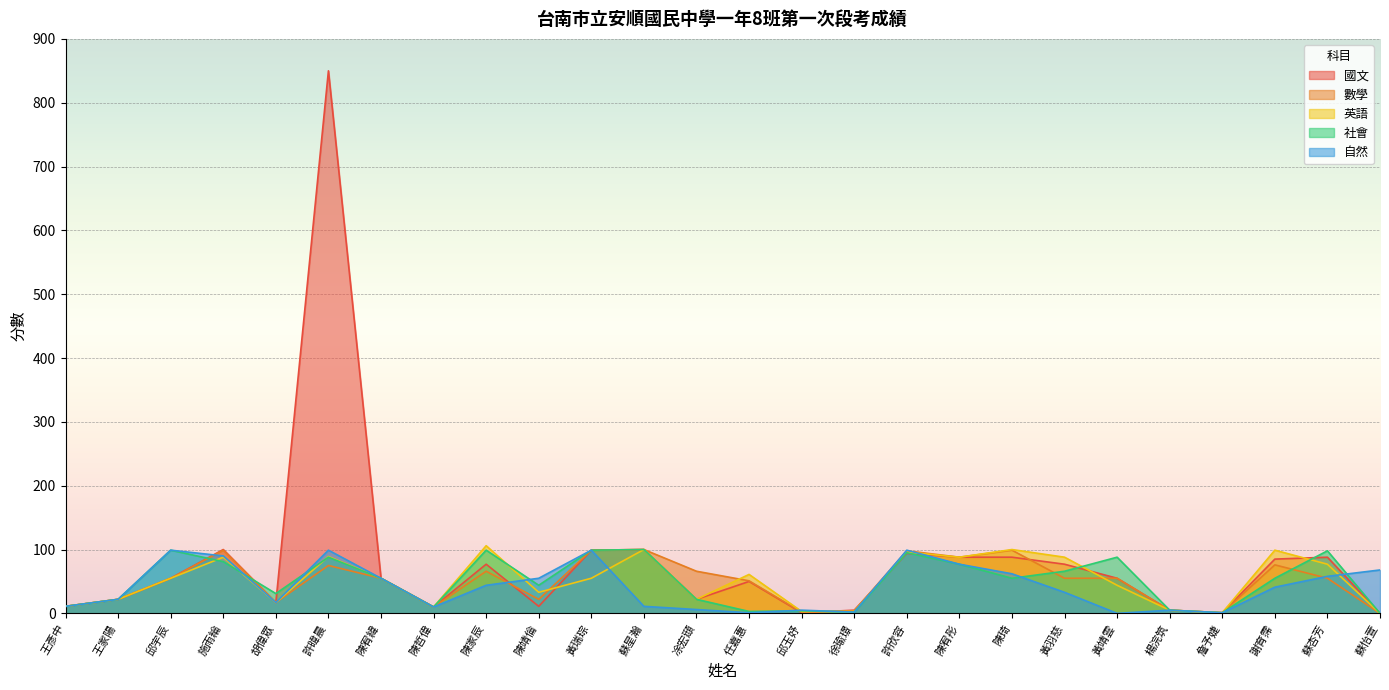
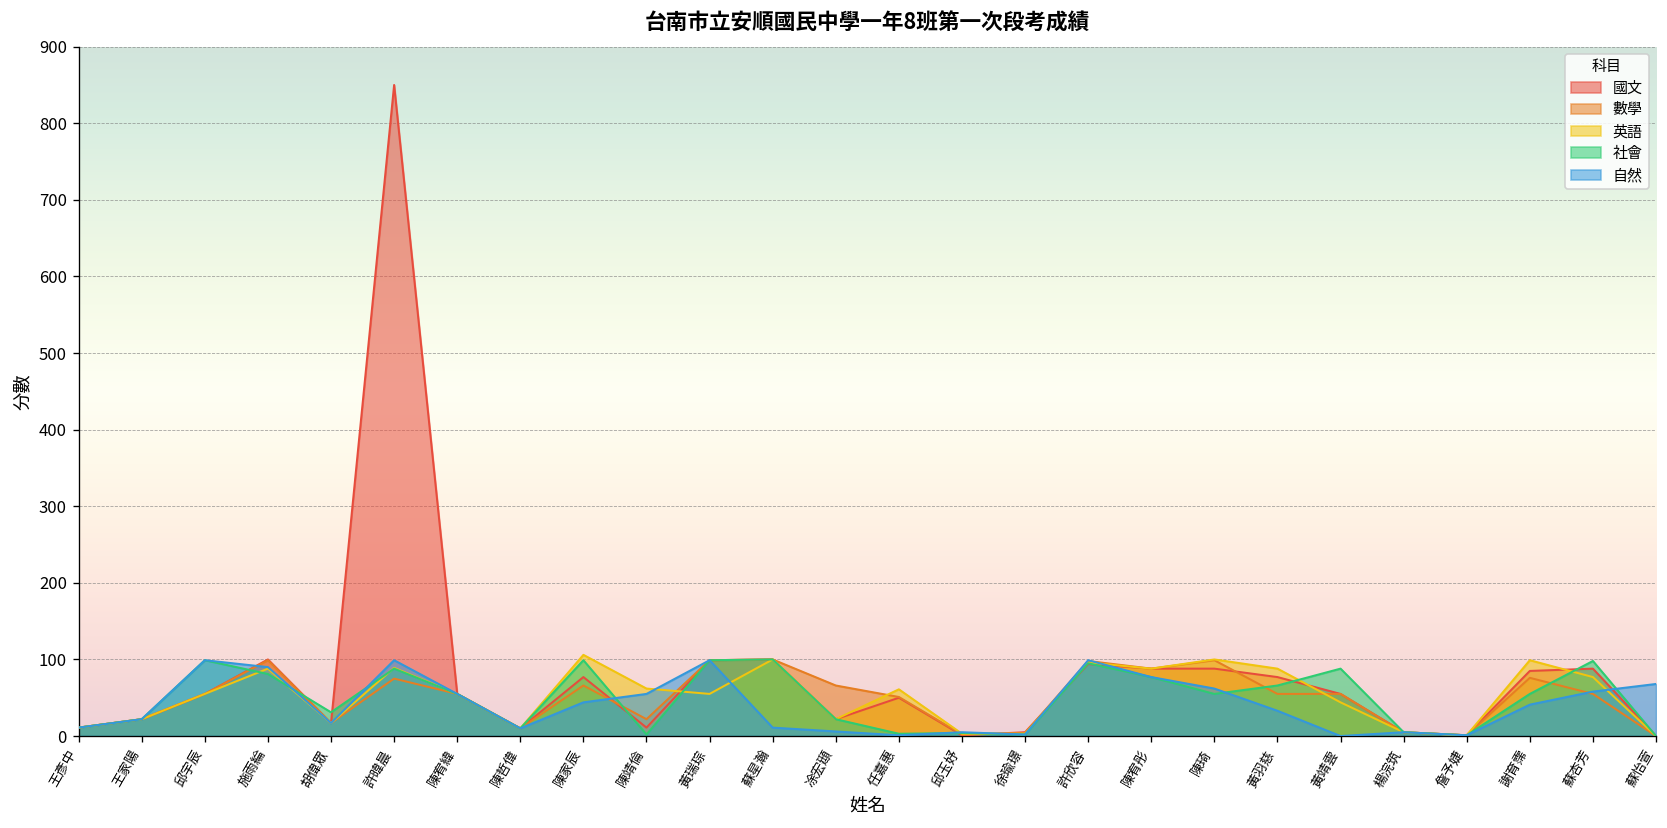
英語, 陳靖倫: 30 -> 60
社會, 陳靖倫: 40 -> 0
